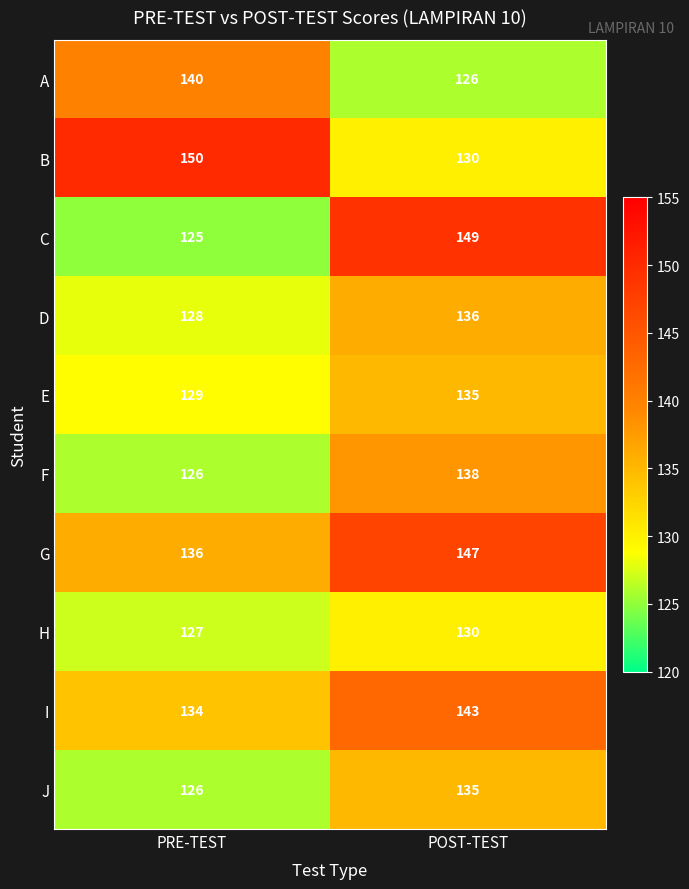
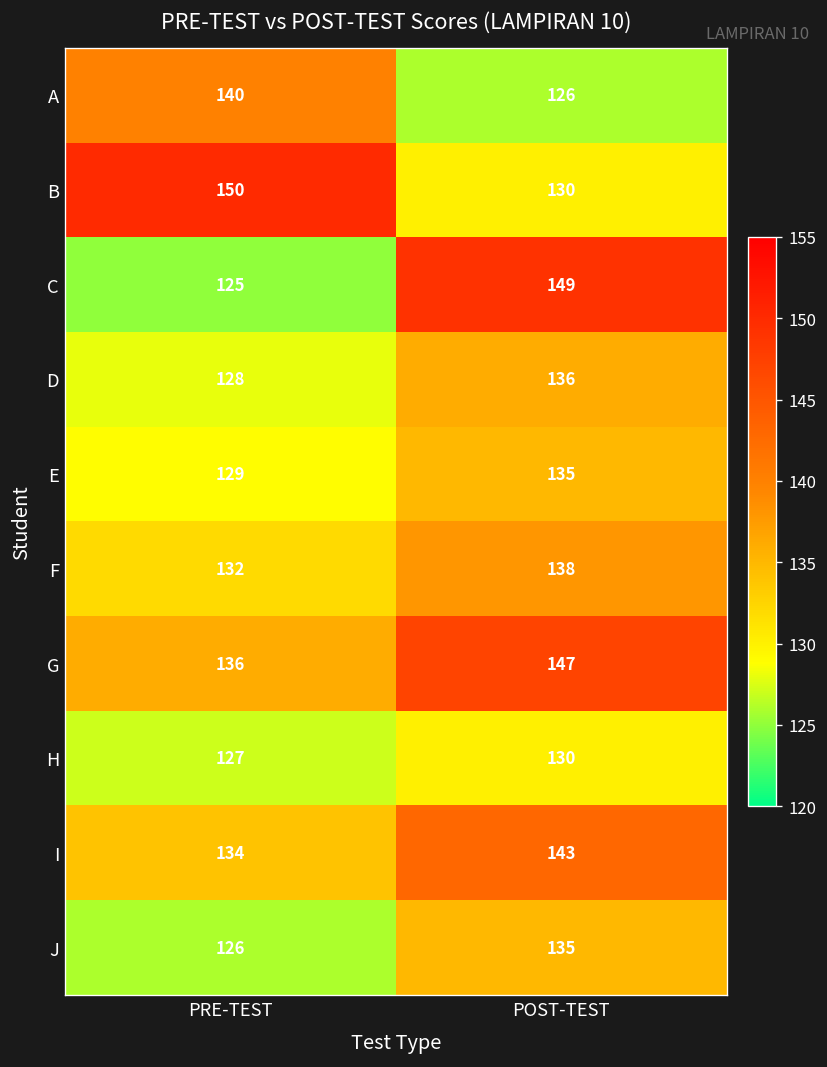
F, PRE-TEST: 126 -> 132
